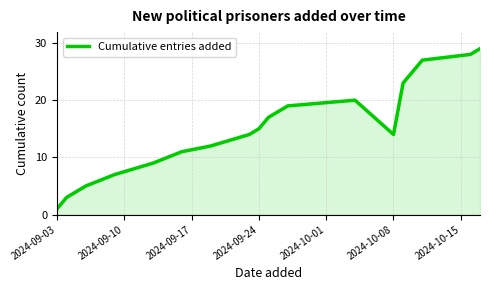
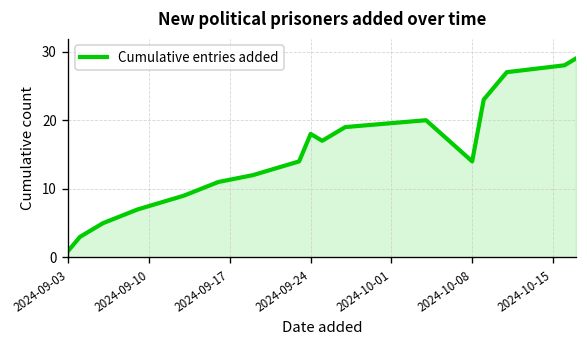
2024-09-24: 15 -> 18
